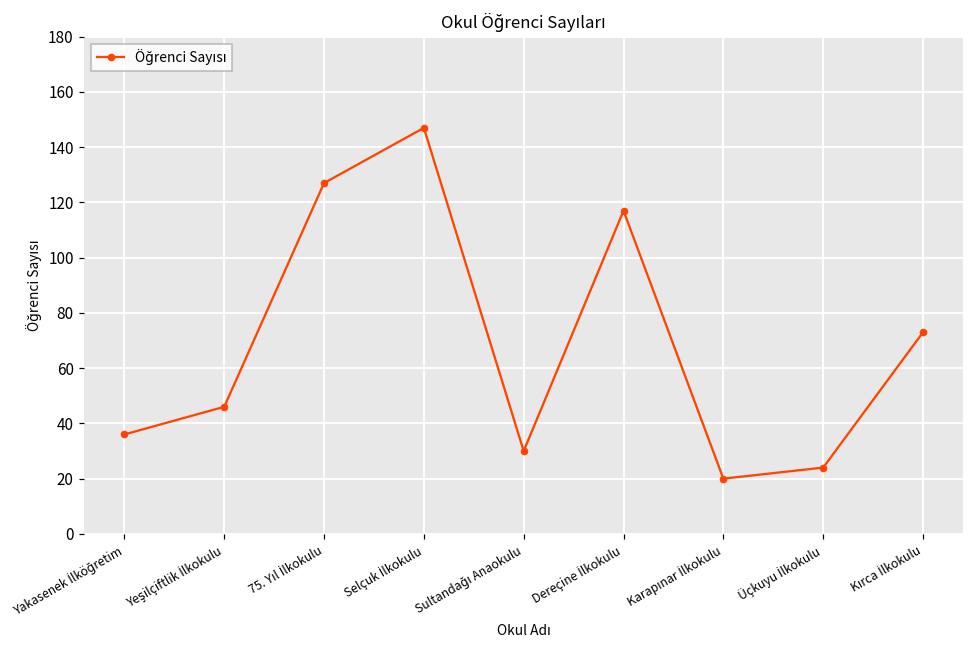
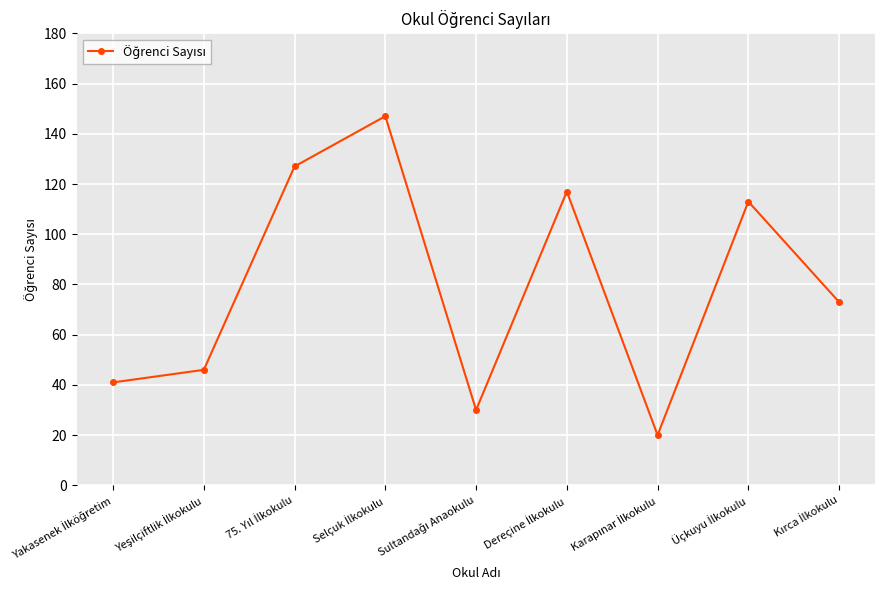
Yakasenek İlköğretim: 36 -> 41
Üçkuyu İlkokulu: 24 -> 113
